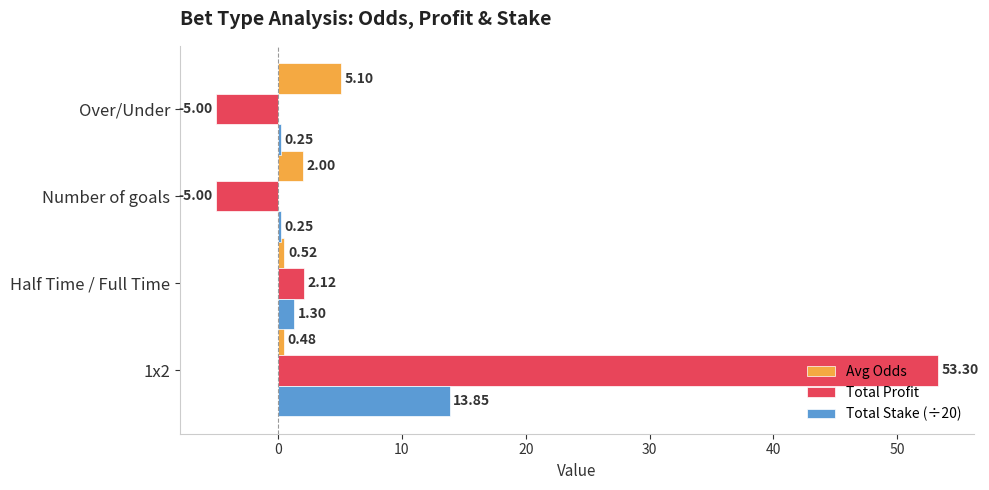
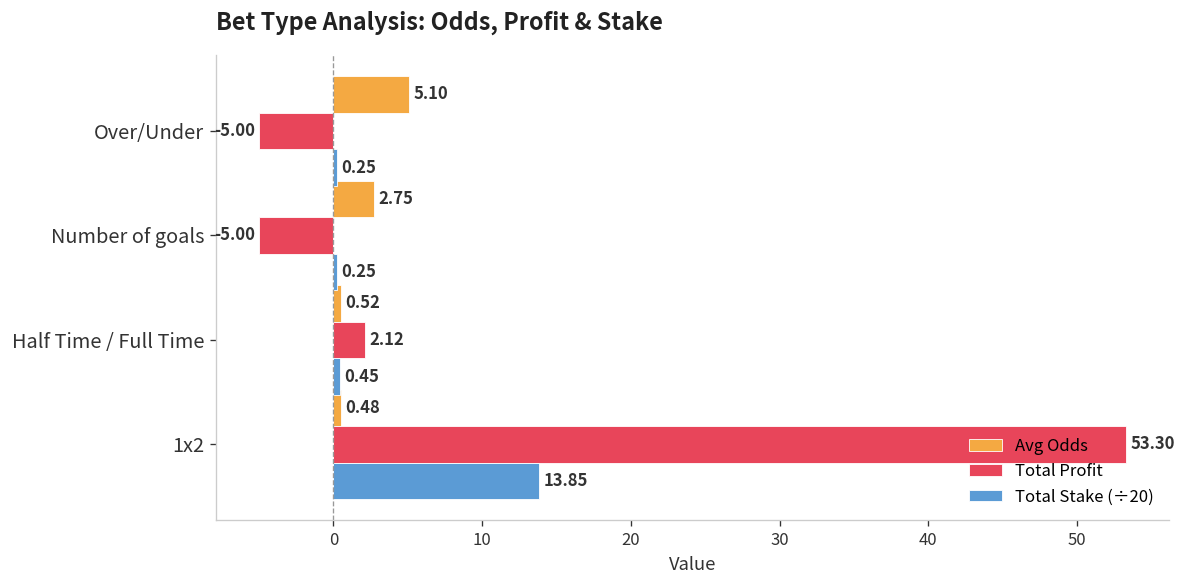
Avg Odds, Number of goals: 2.00 -> 2.75
Total Stake (÷20), Half Time / Full Time: 1.30 -> 0.45
